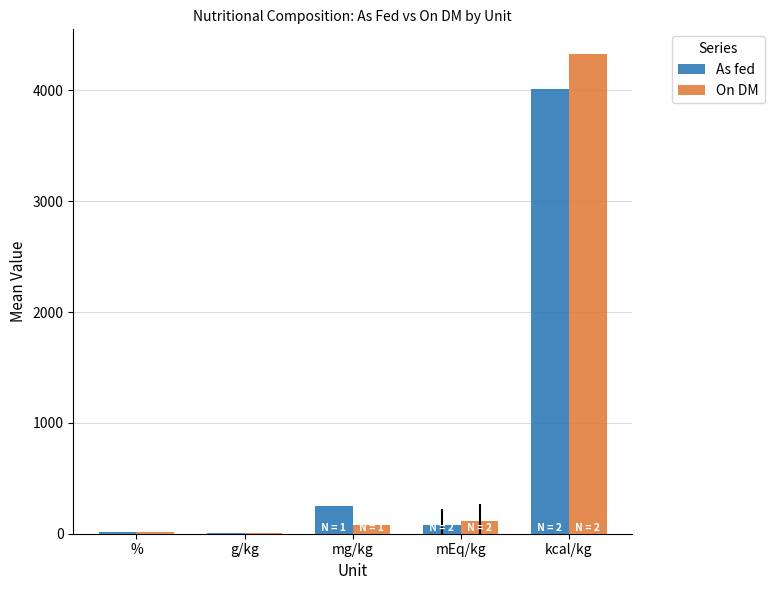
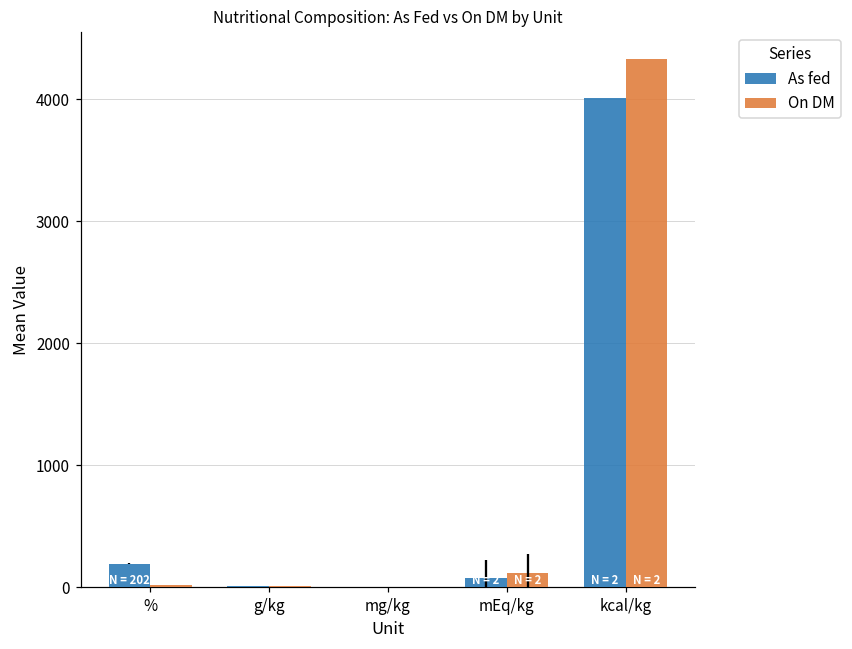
As fed, %: 20 -> 190
As fed, mg/kg: 250 -> 0
On DM, mg/kg: 80 -> 0
